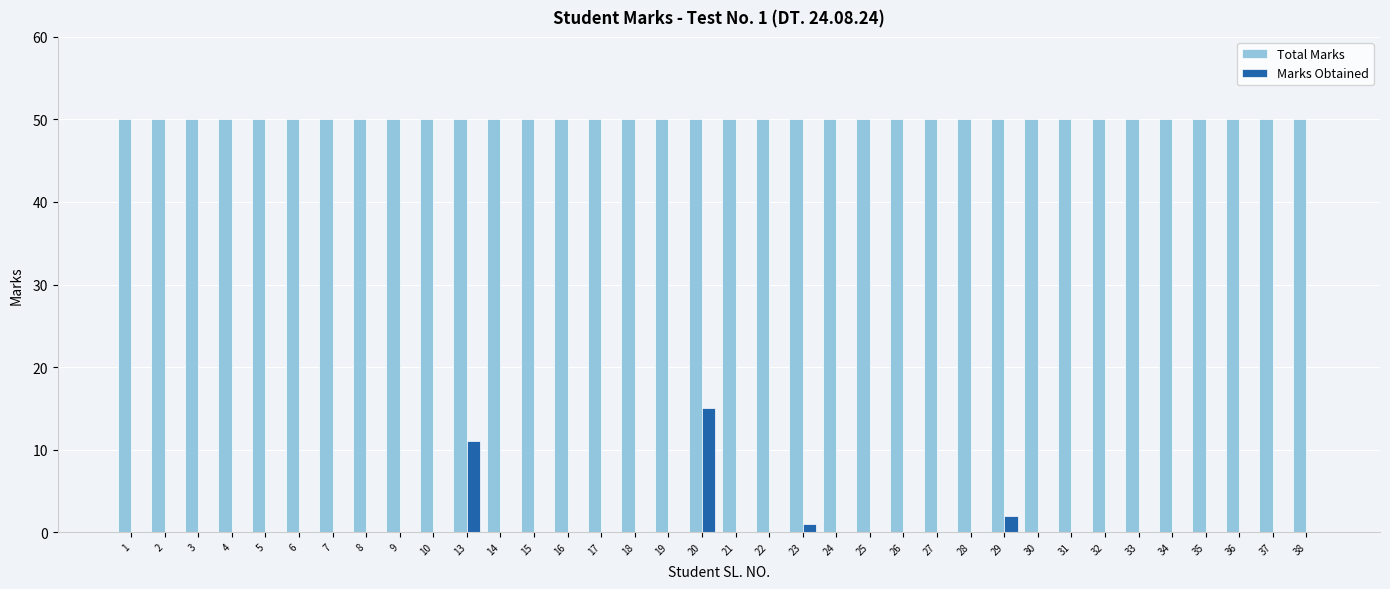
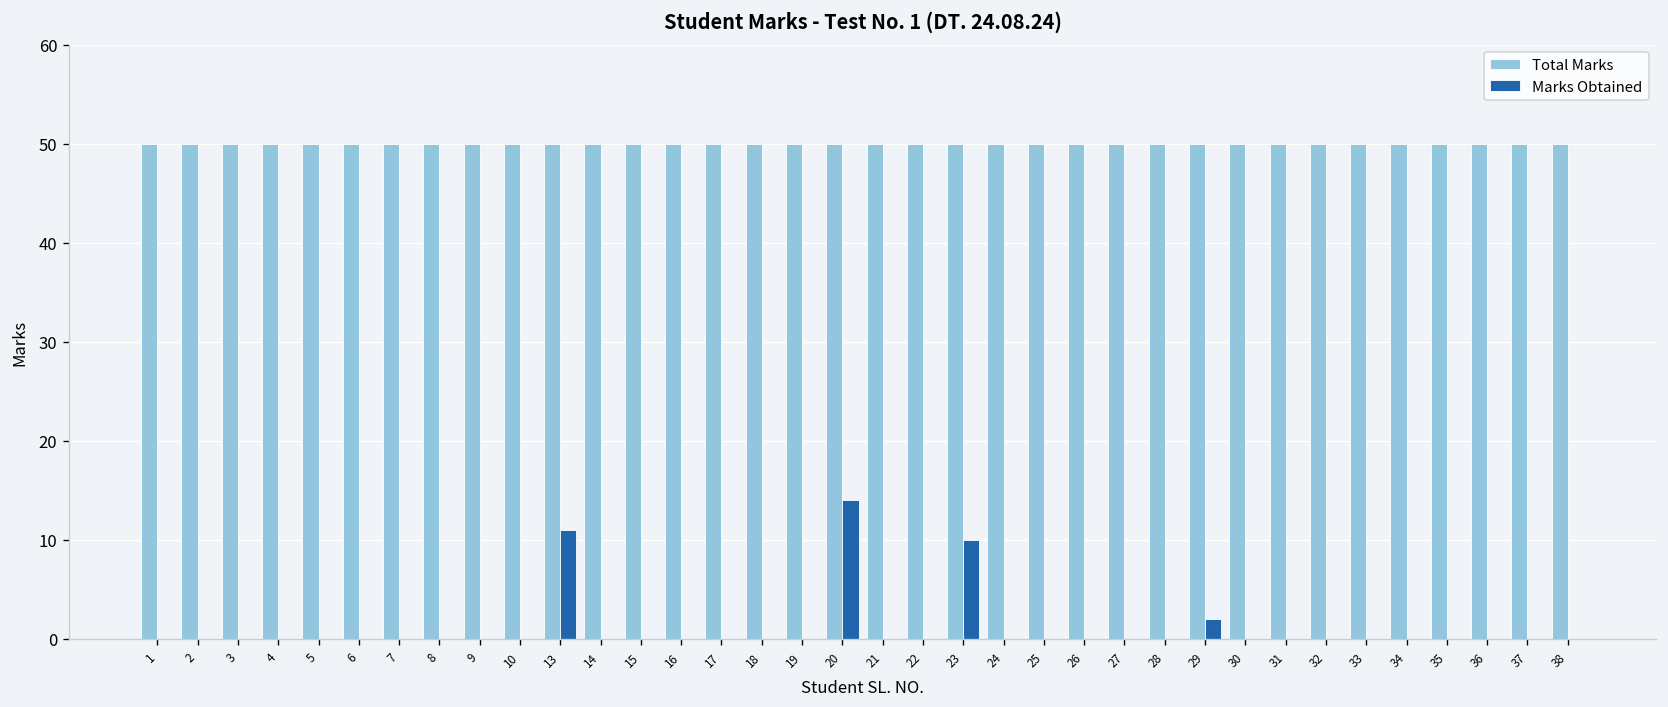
Marks Obtained, 20: 15 -> 14
Marks Obtained, 23: 1 -> 10
